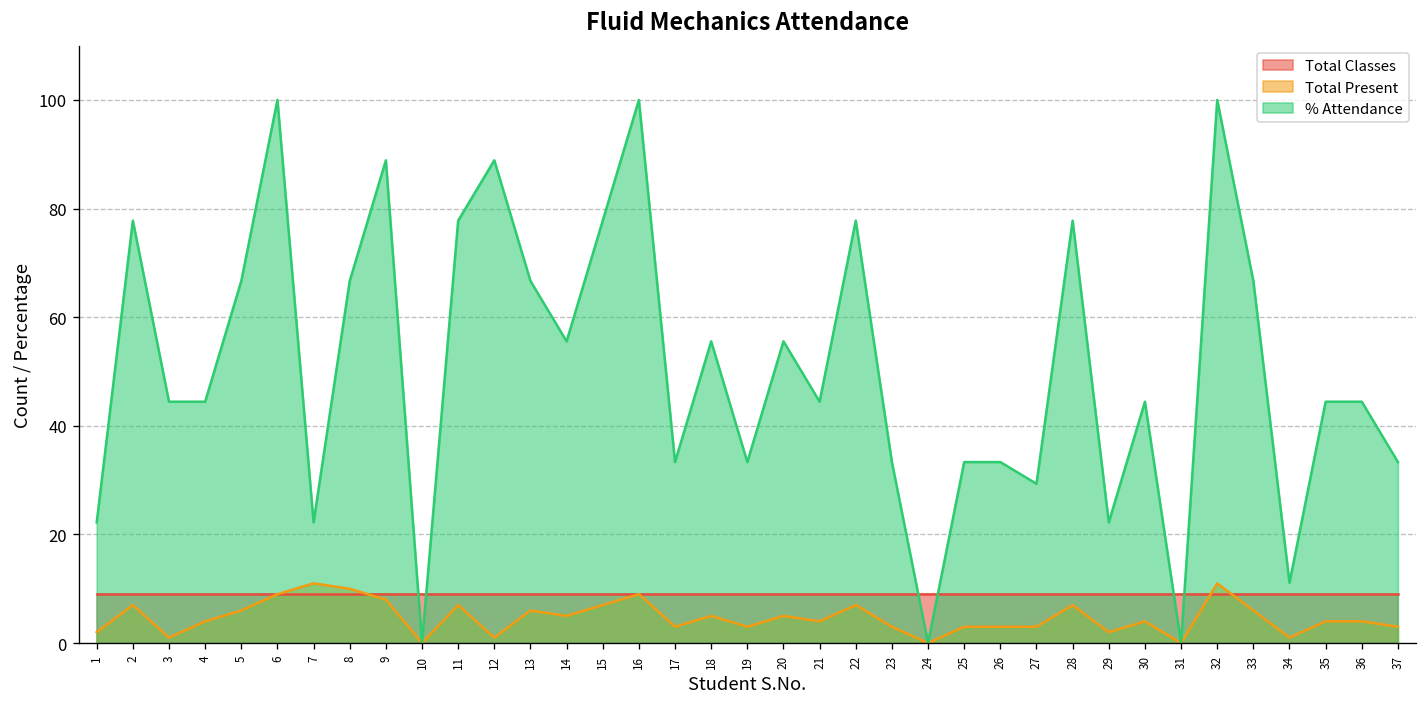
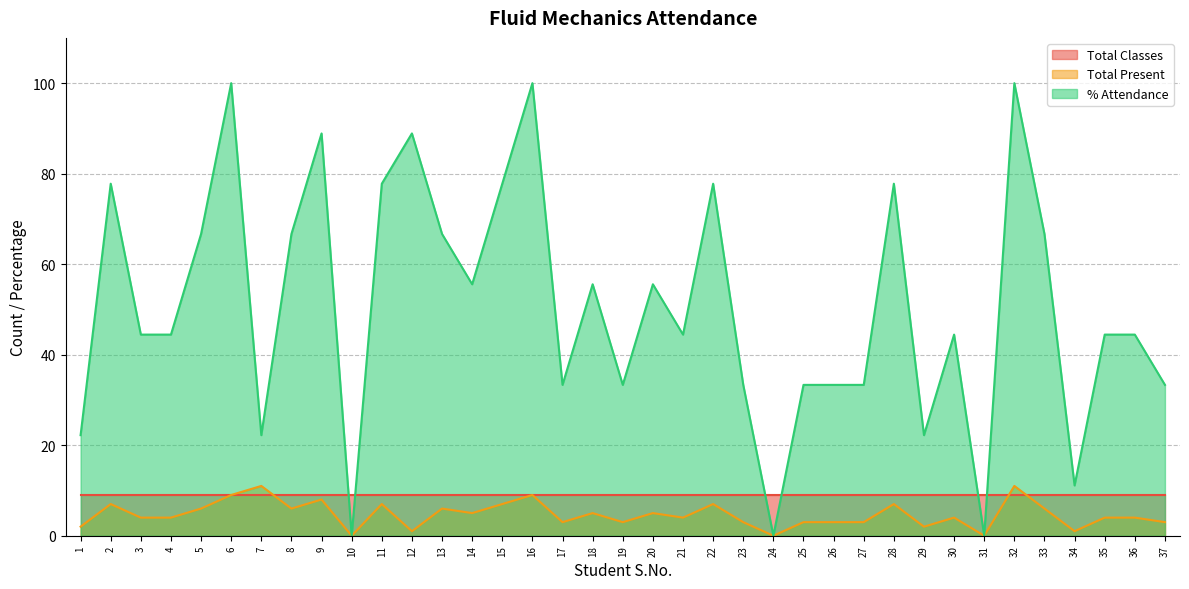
Total Present, 3: 1 -> 4
Total Present, 8: 10 -> 6
% Attendance, 27: 29 -> 33
